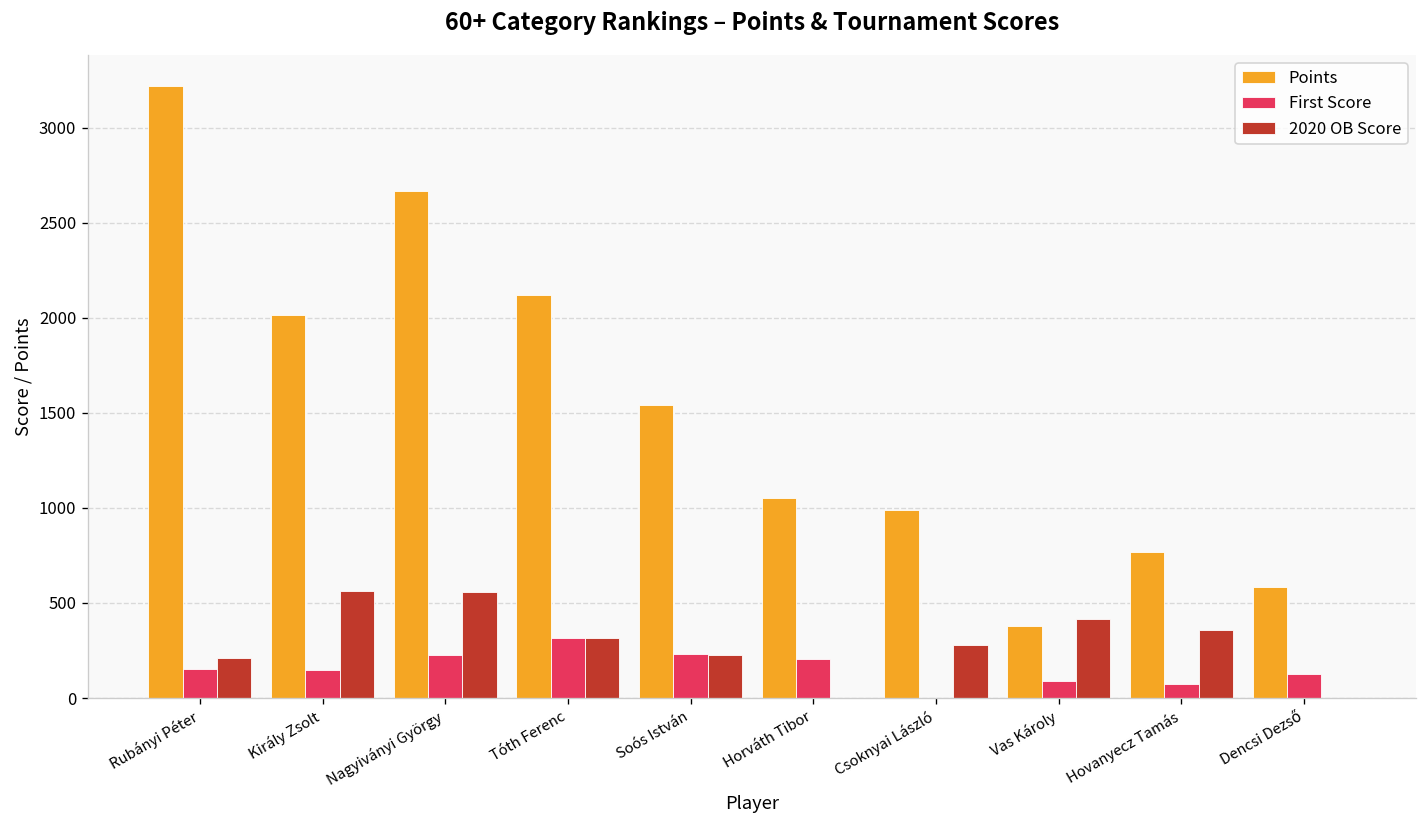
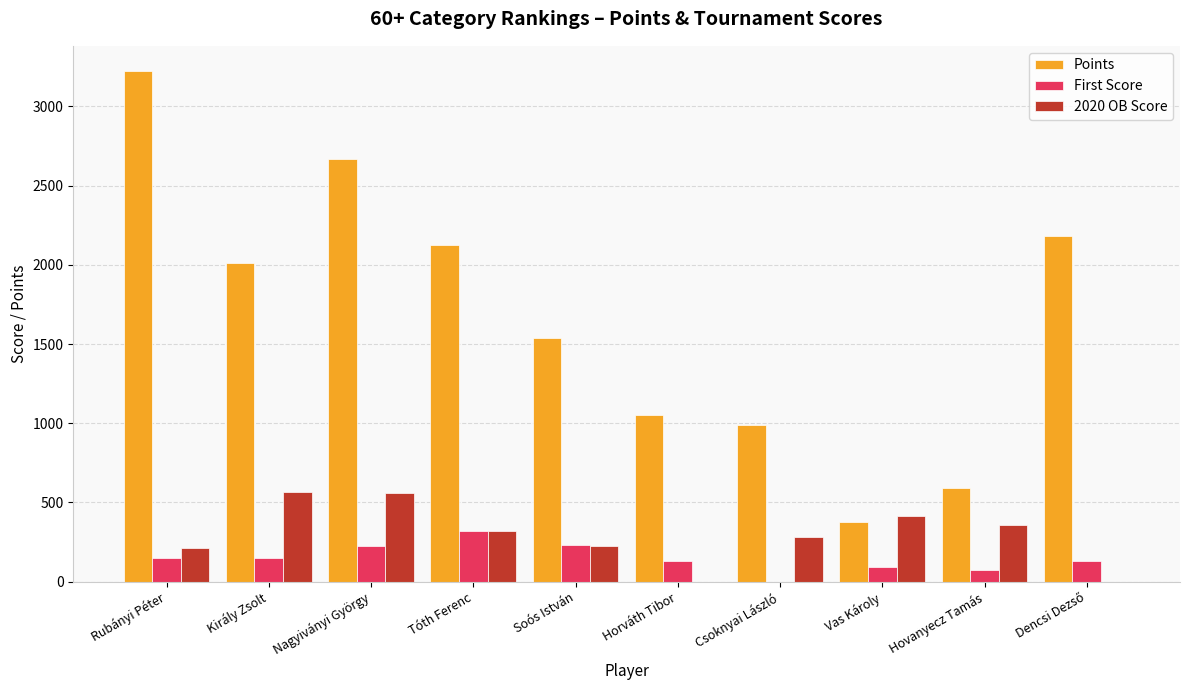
First Score, Horváth Tibor: 210 -> 130
Points, Hovanyecz Tamás: 770 -> 590
Points, Dencsi Dezső: 590 -> 2180
